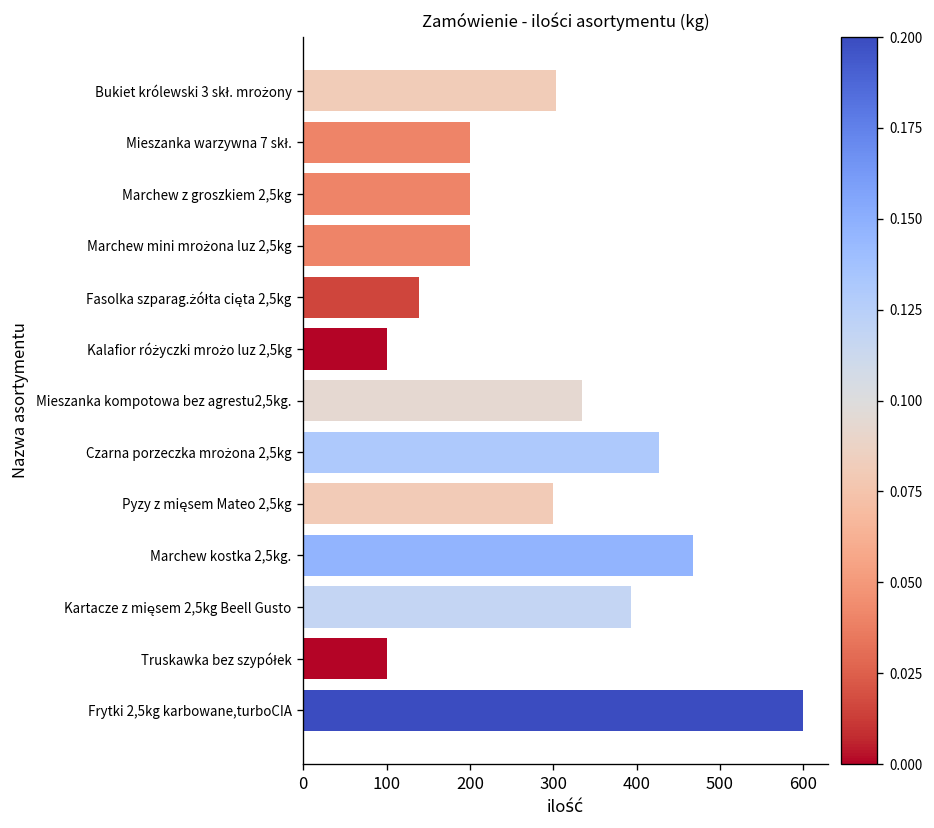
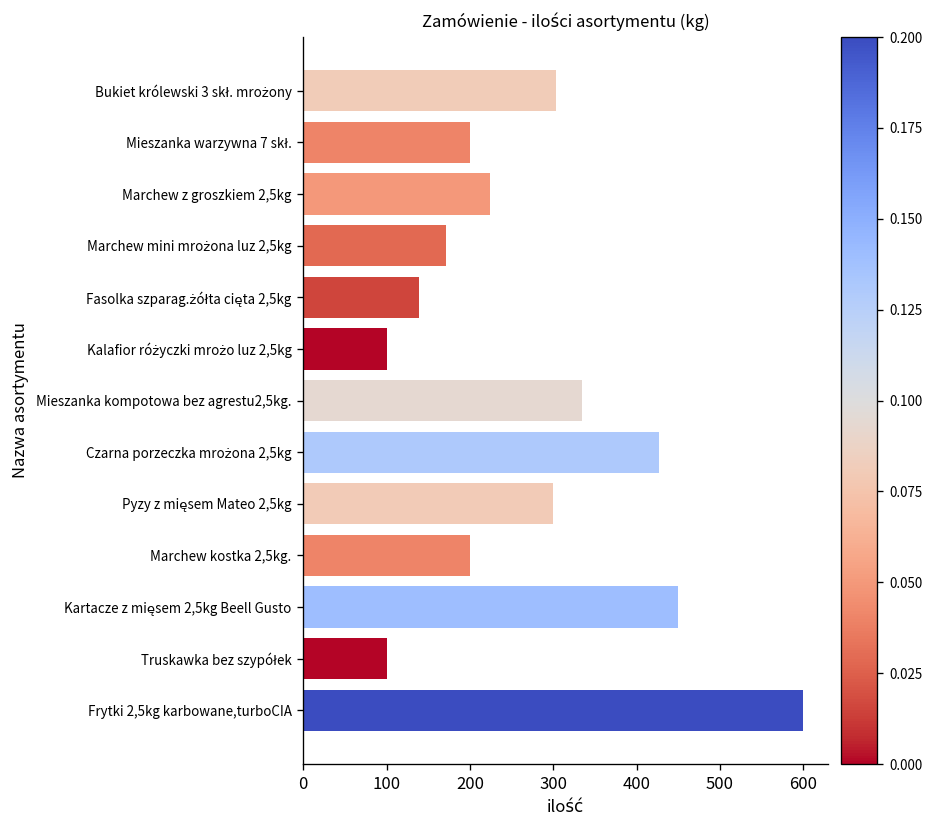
Marchew z groszkiem 2,5kg: 200 -> 220
Marchew mini mrożona luz 2,5kg: 200 -> 170
Marchew kostka 2,5kg.: 470 -> 200
Kartacze z mięsem 2,5kg Beell Gusto: 390 -> 450
